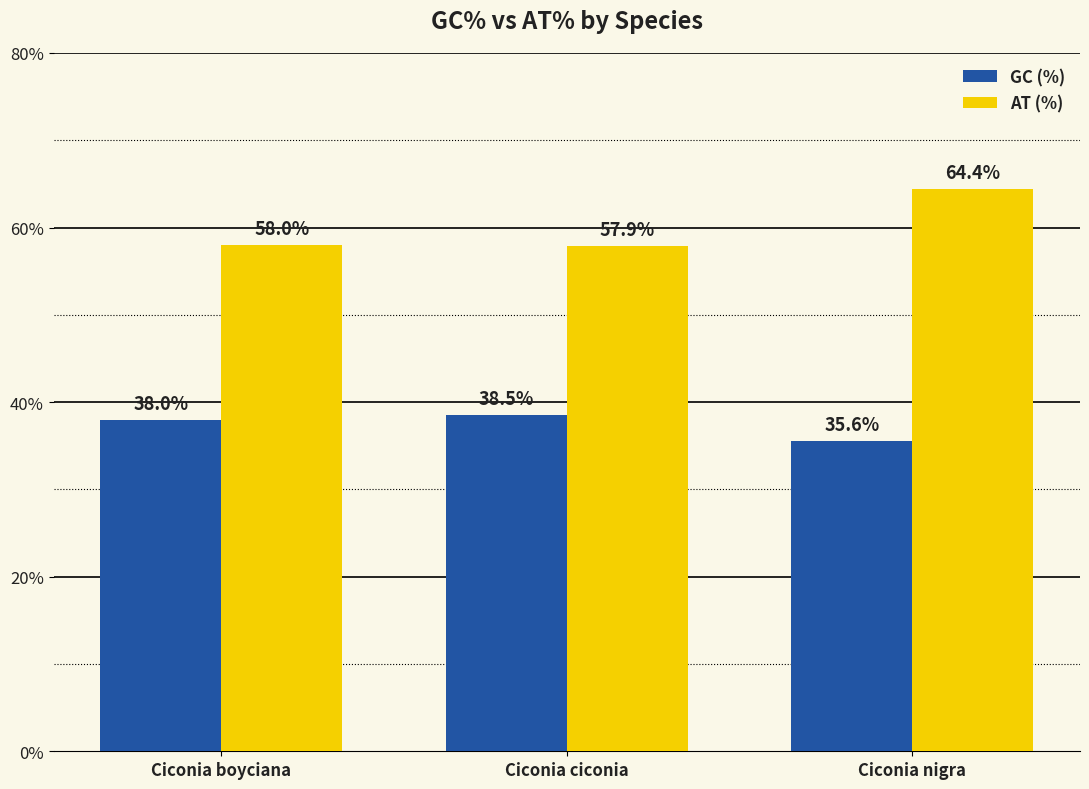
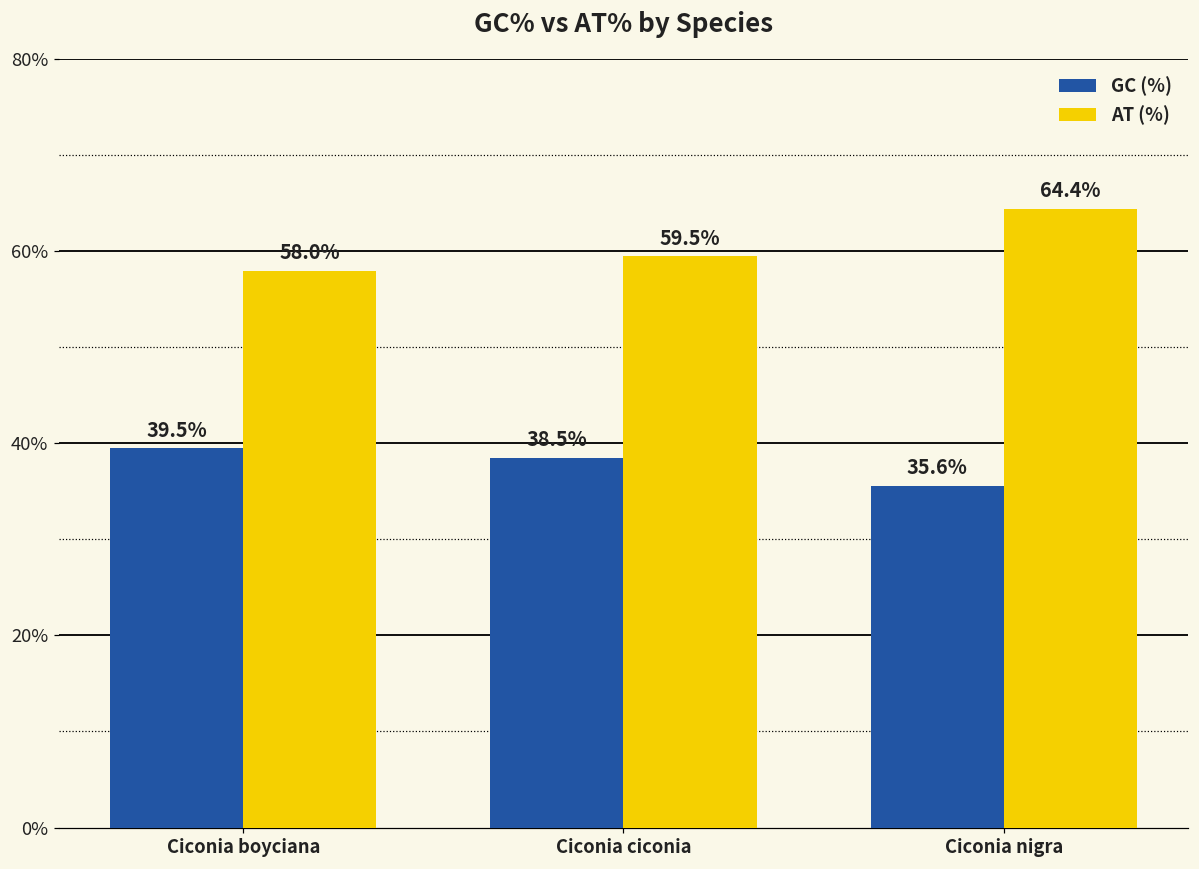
GC (%), Ciconia boyciana: 38.0% -> 39.5%
AT (%), Ciconia ciconia: 57.9% -> 59.5%
